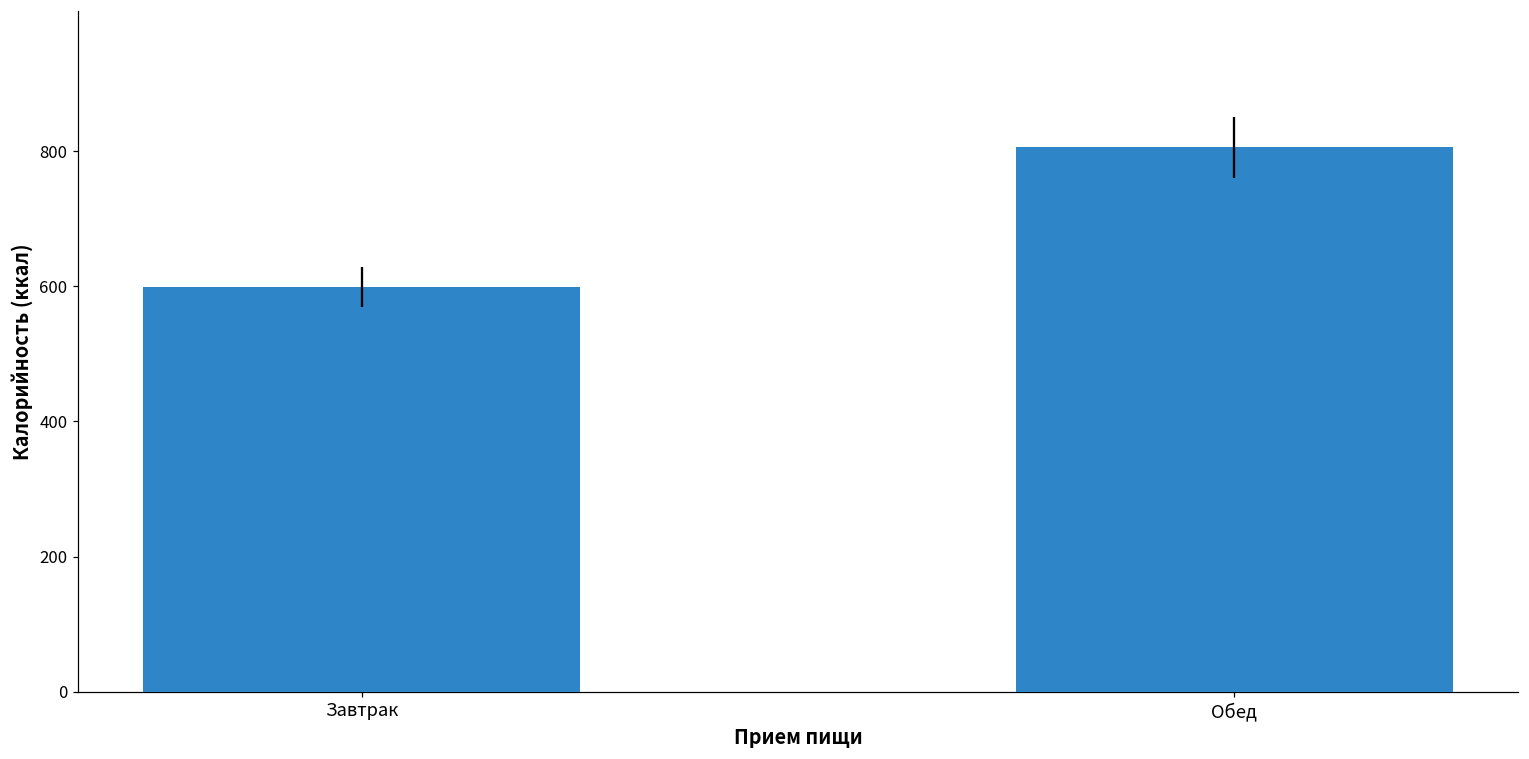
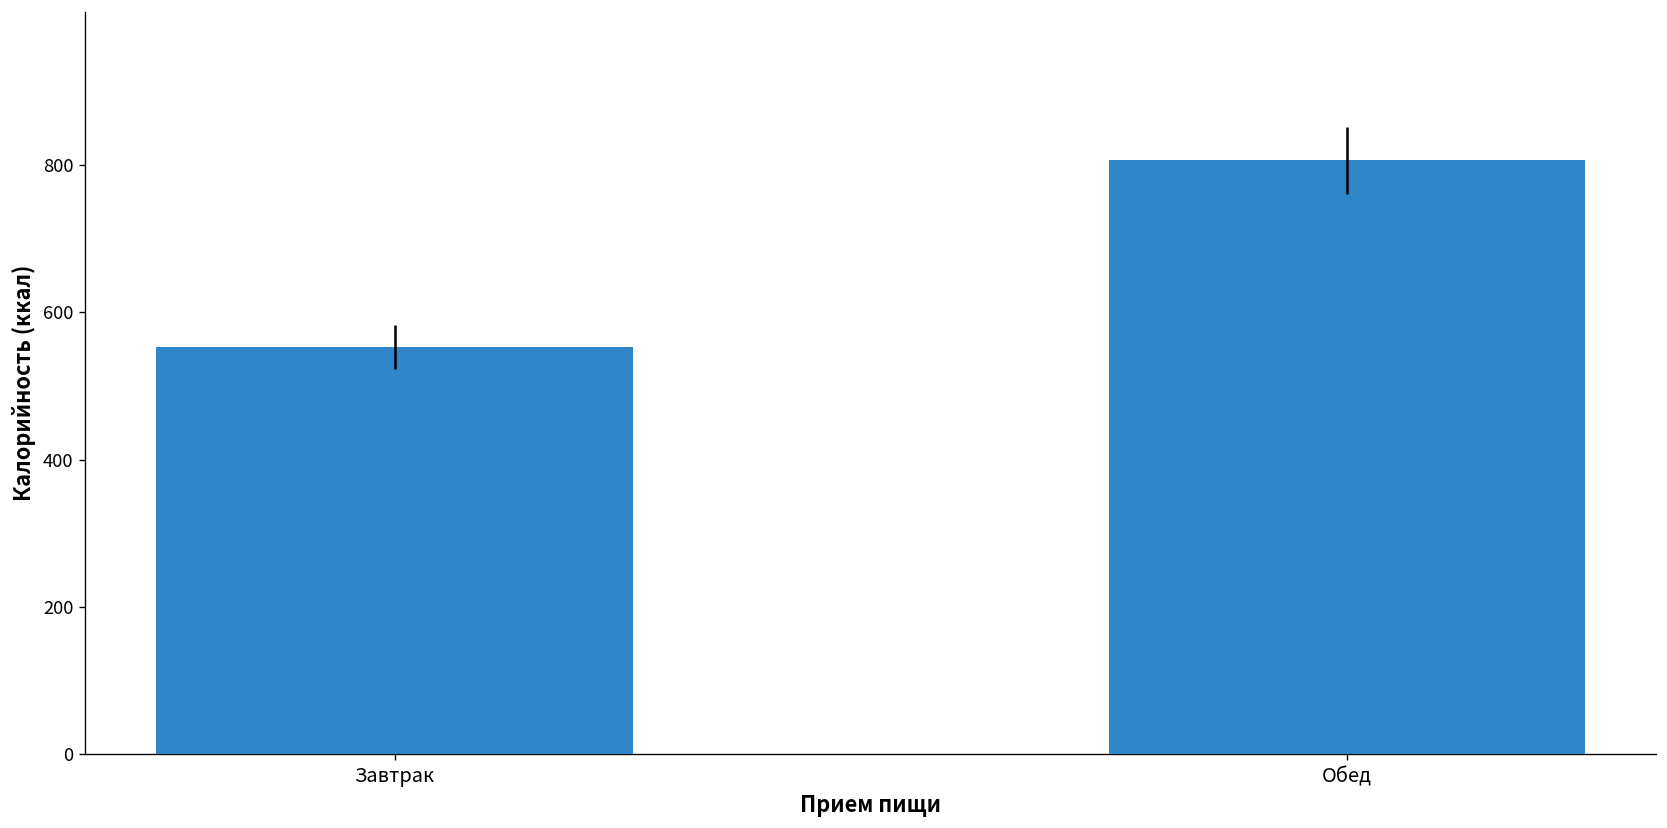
Завтрак: 600 -> 550
